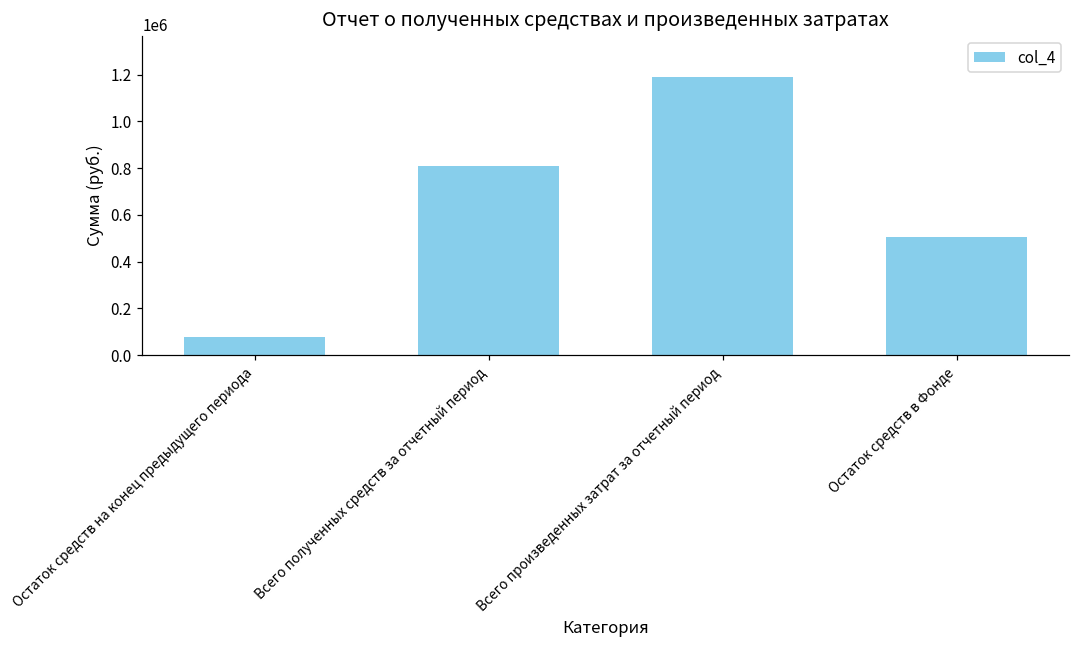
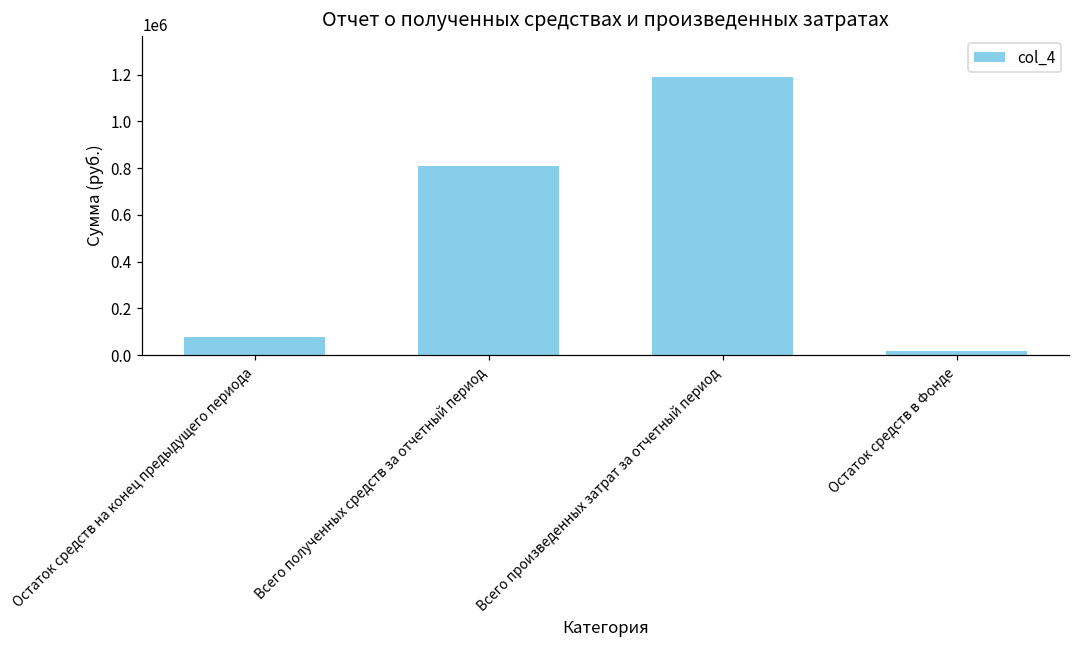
Остаток средств в Фонде: 500000 -> 20000
